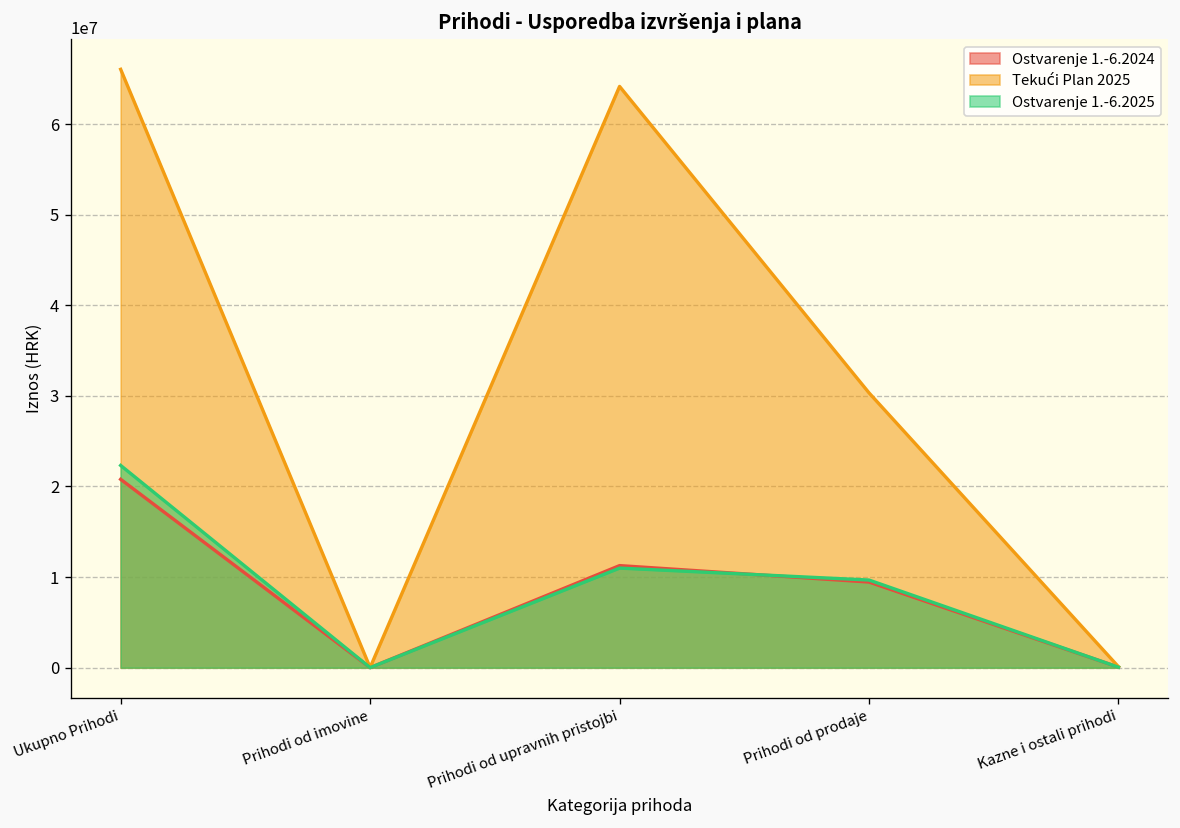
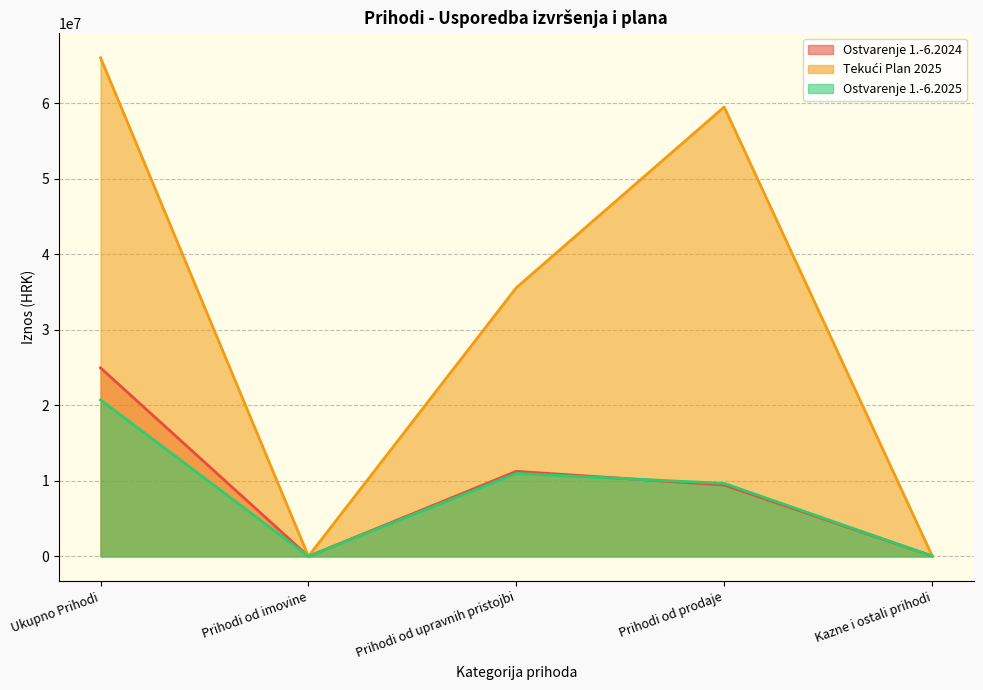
Ostvarenje 1.-6.2024, Ukupno Prihodi: 21000000 -> 25000000
Ostvarenje 1.-6.2025, Ukupno Prihodi: 22000000 -> 21000000
Tekući Plan 2025, Prihodi od upravnih pristojbi: 64000000 -> 36000000
Tekući Plan 2025, Prihodi od prodaje: 30000000 -> 60000000
